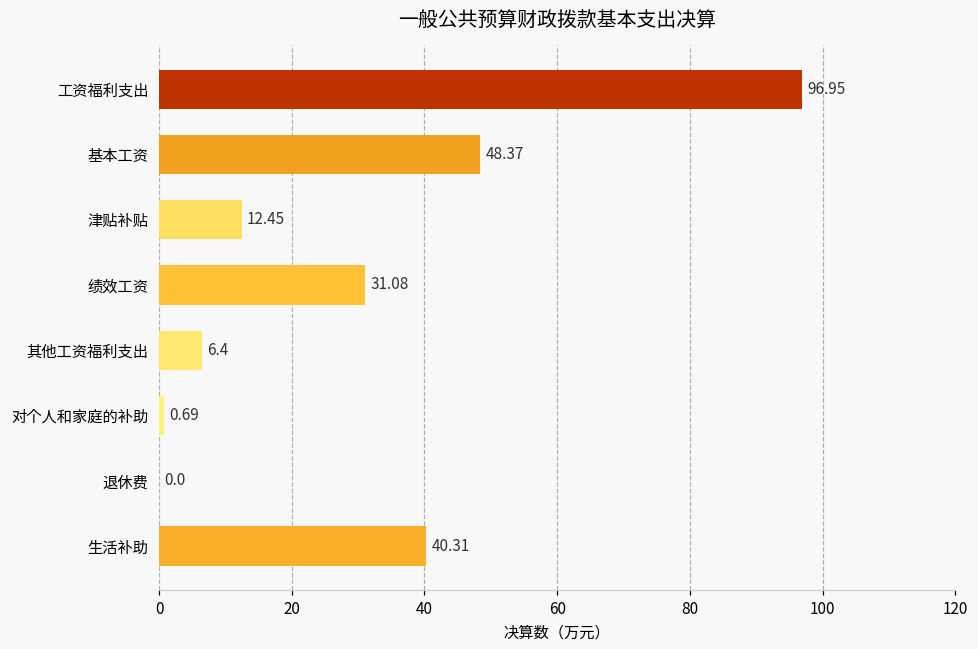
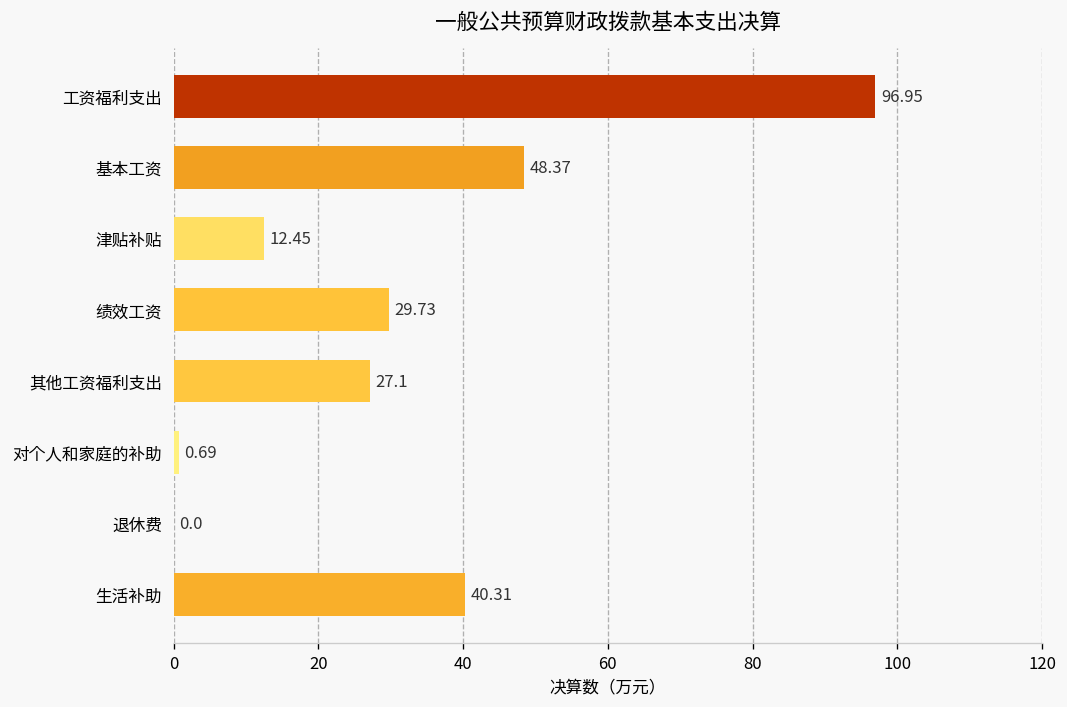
绩效工资: 31.08 -> 29.73
其他工资福利支出: 6.4 -> 27.1
